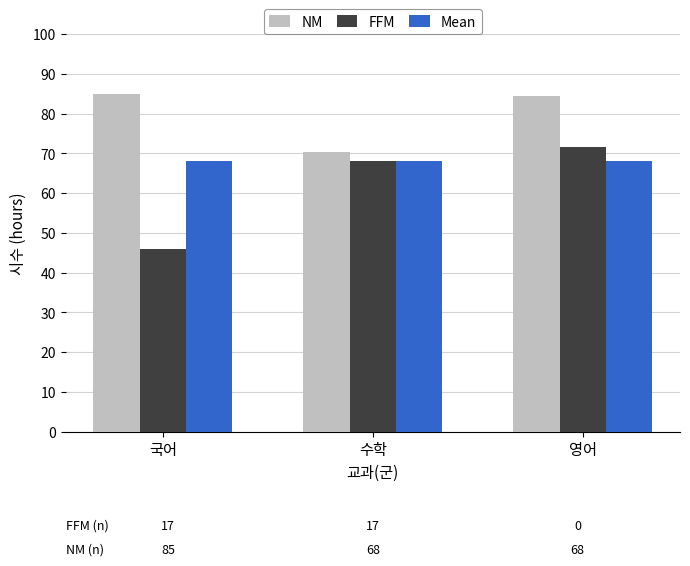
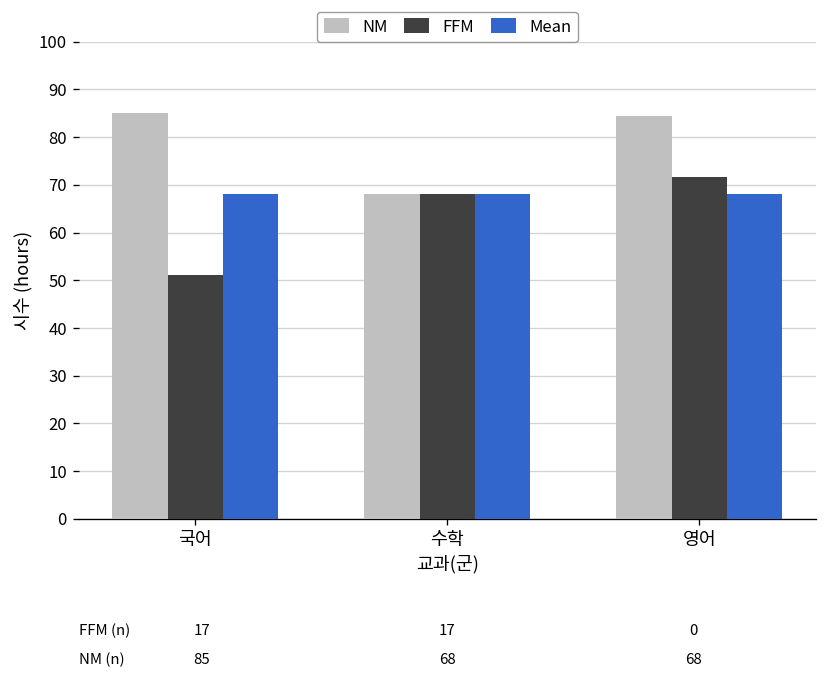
FFM, 국어: 46 -> 51
NM, 수학: 70 -> 68
